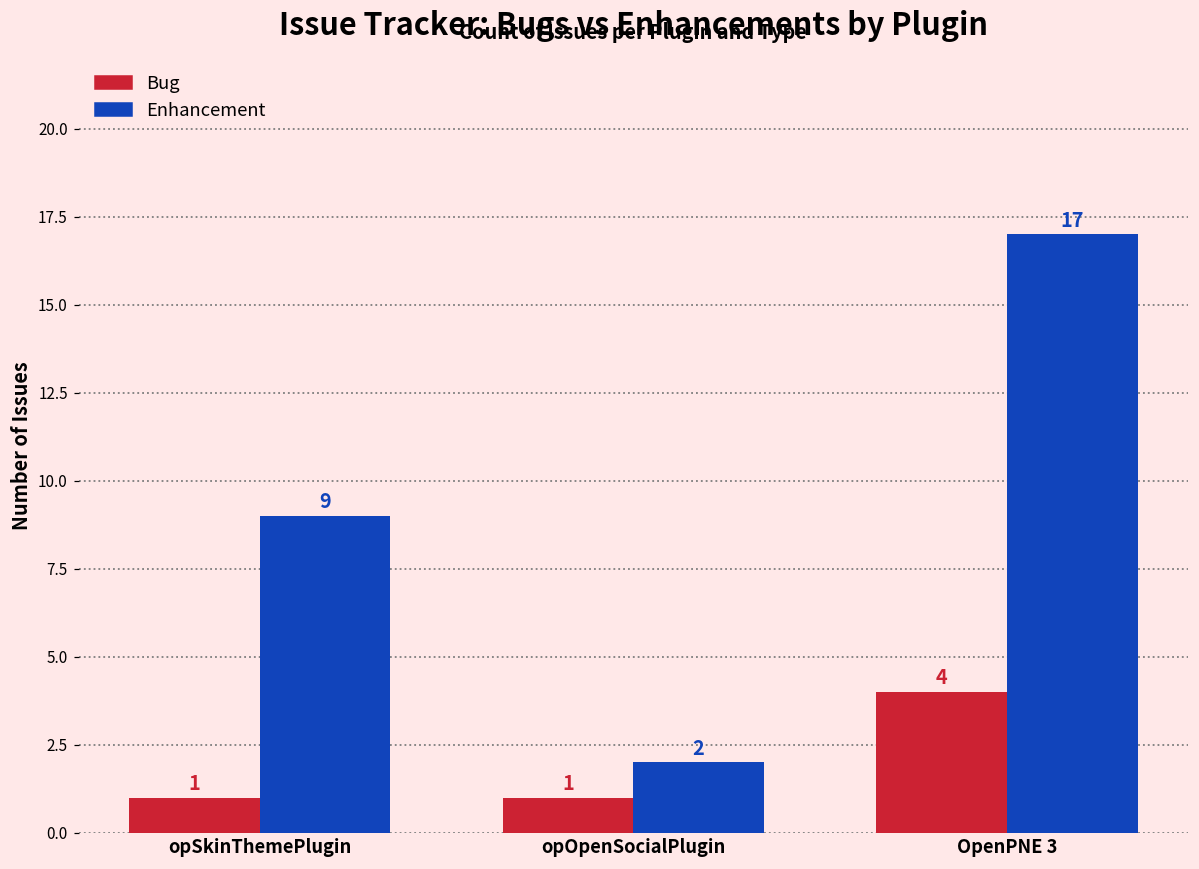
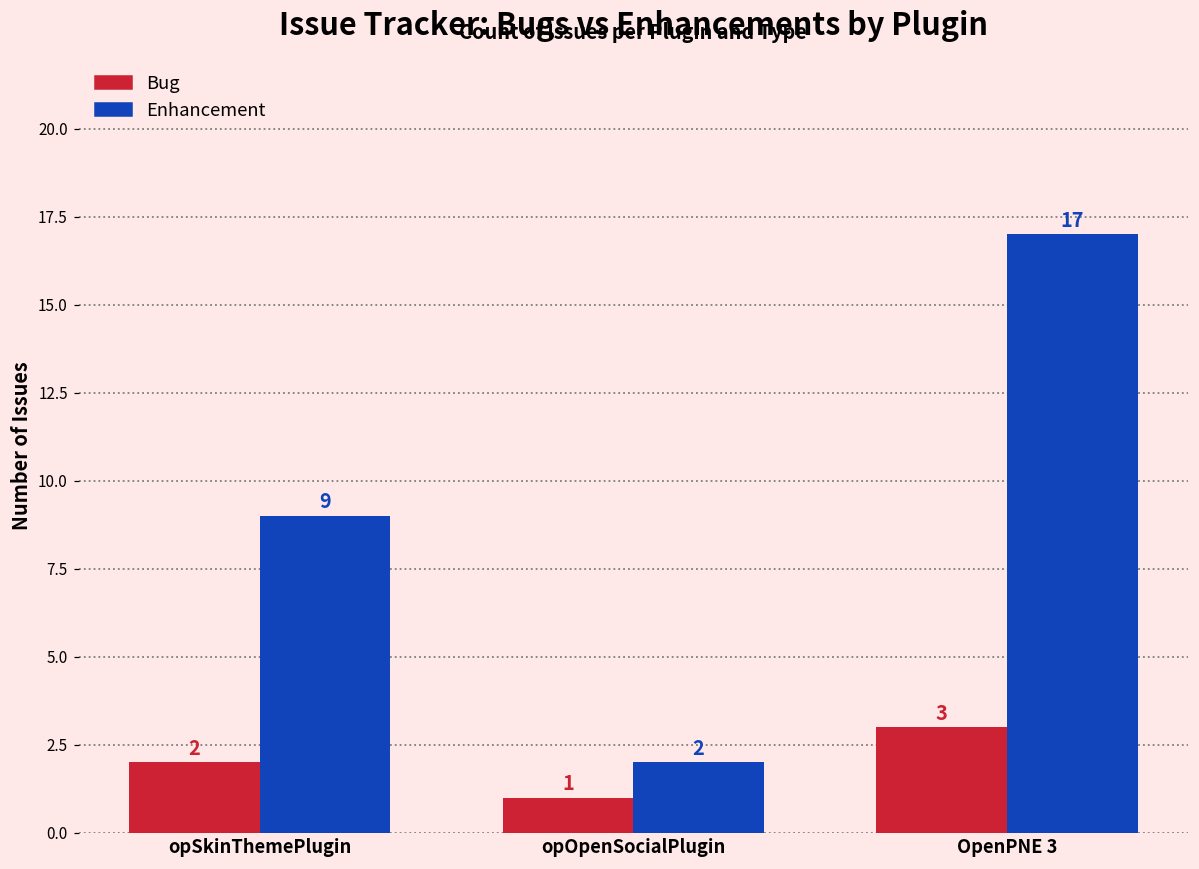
Bug, opSkinThemePlugin: 1 -> 2
Bug, OpenPNE 3: 4 -> 3
